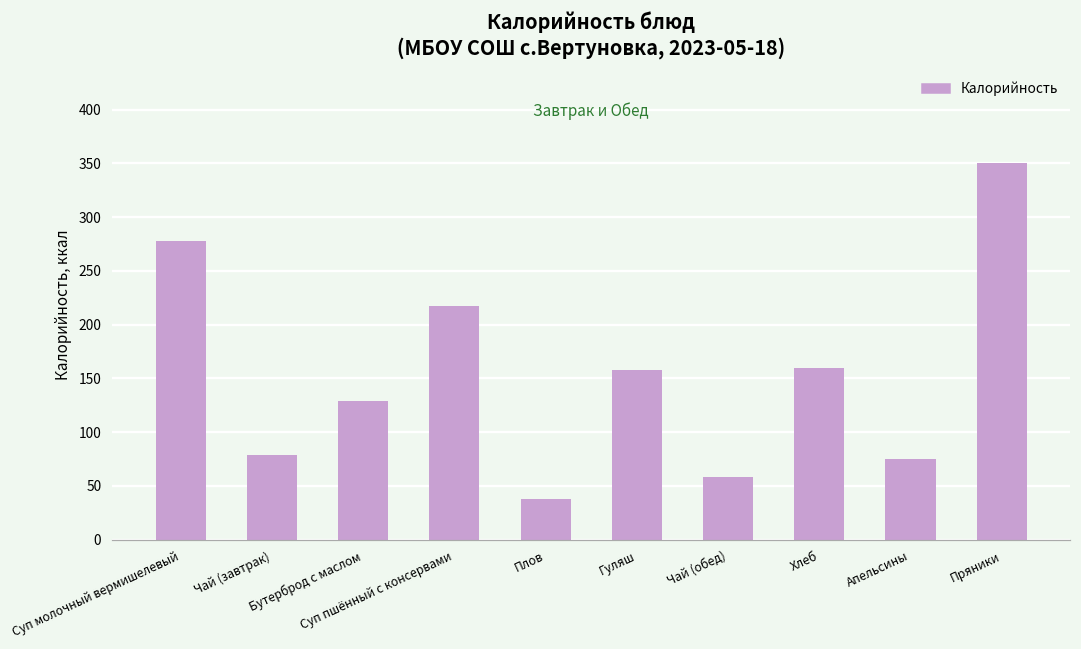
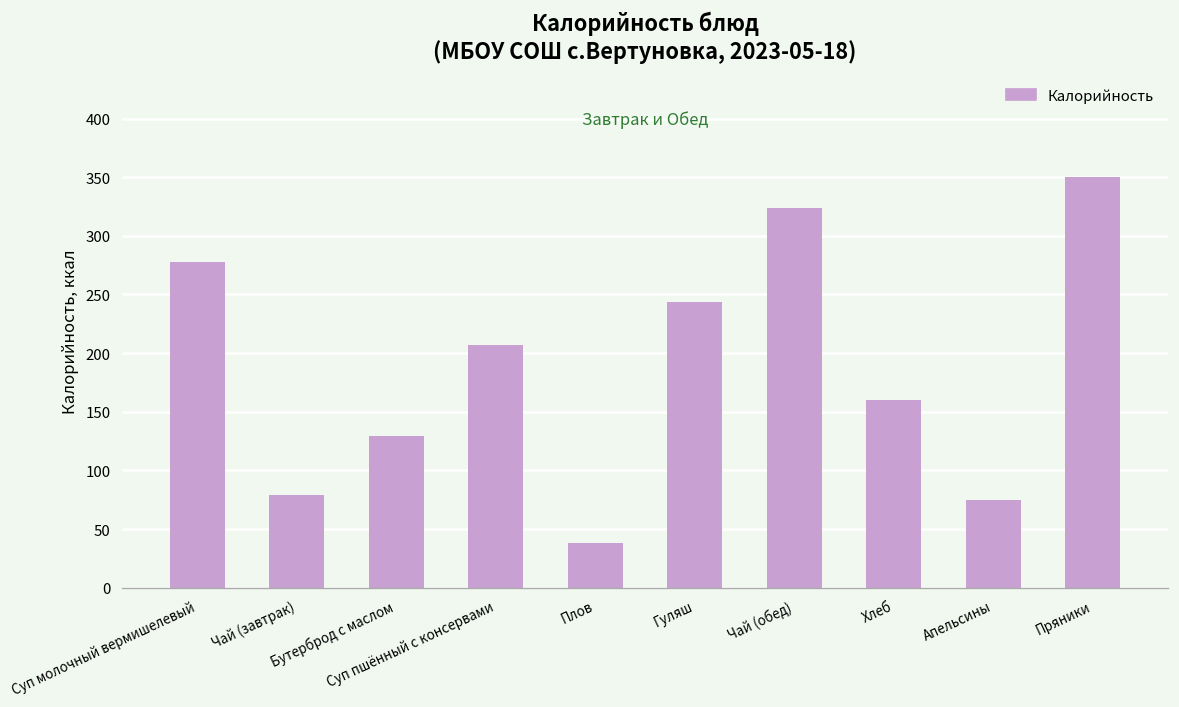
Суп пшённый с консервами: 220 -> 210
Гуляш: 160 -> 240
Чай (обед): 60 -> 320
